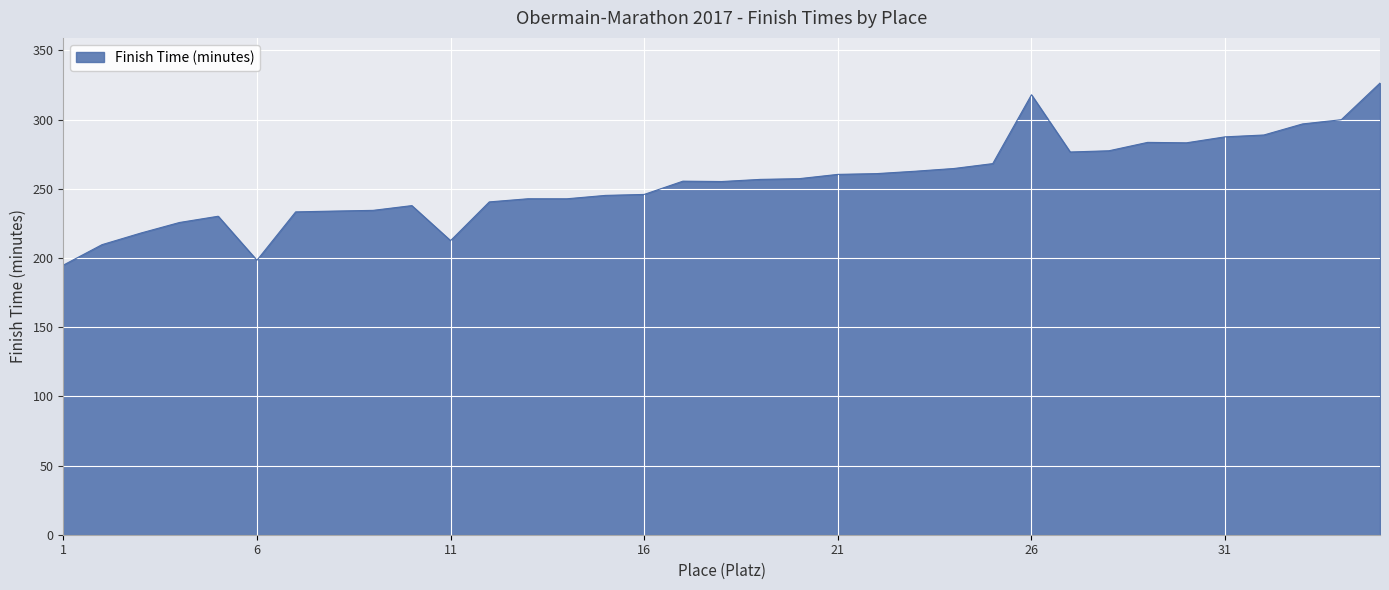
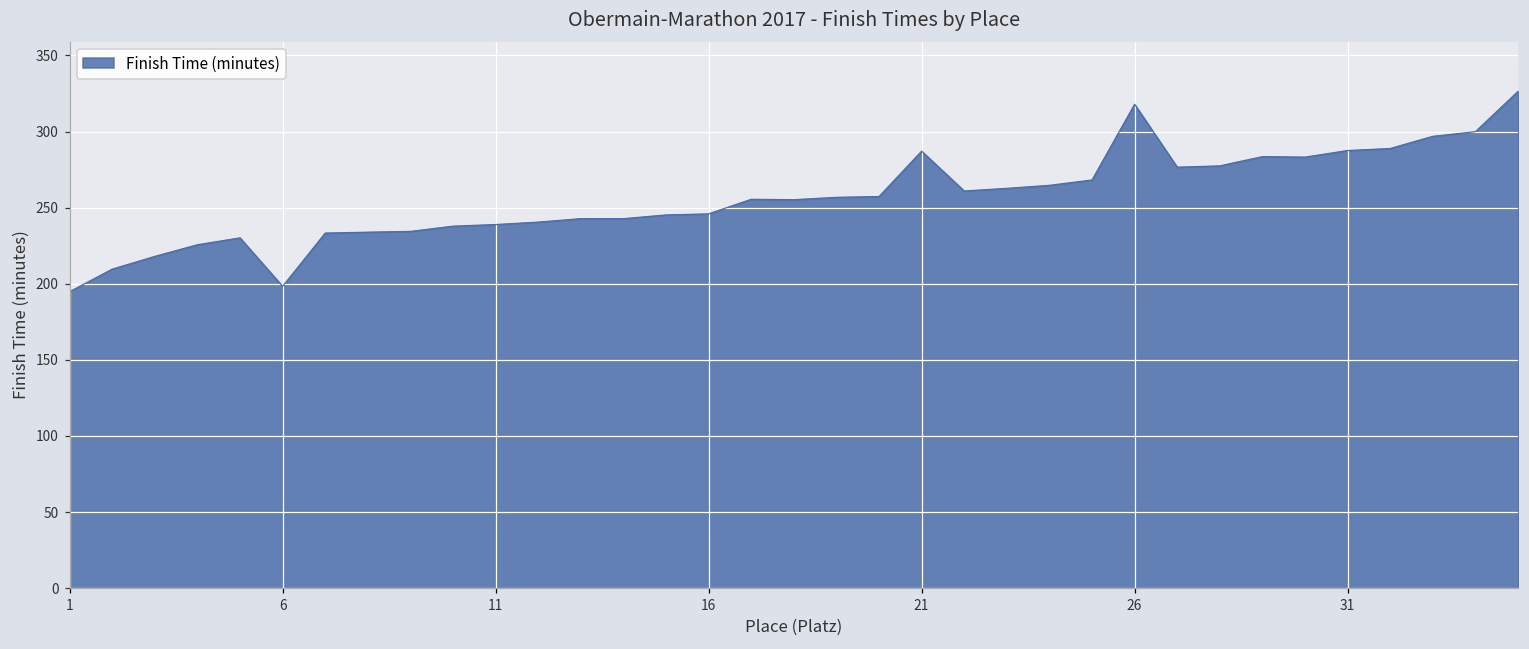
11: 213 -> 239
21: 260 -> 287
